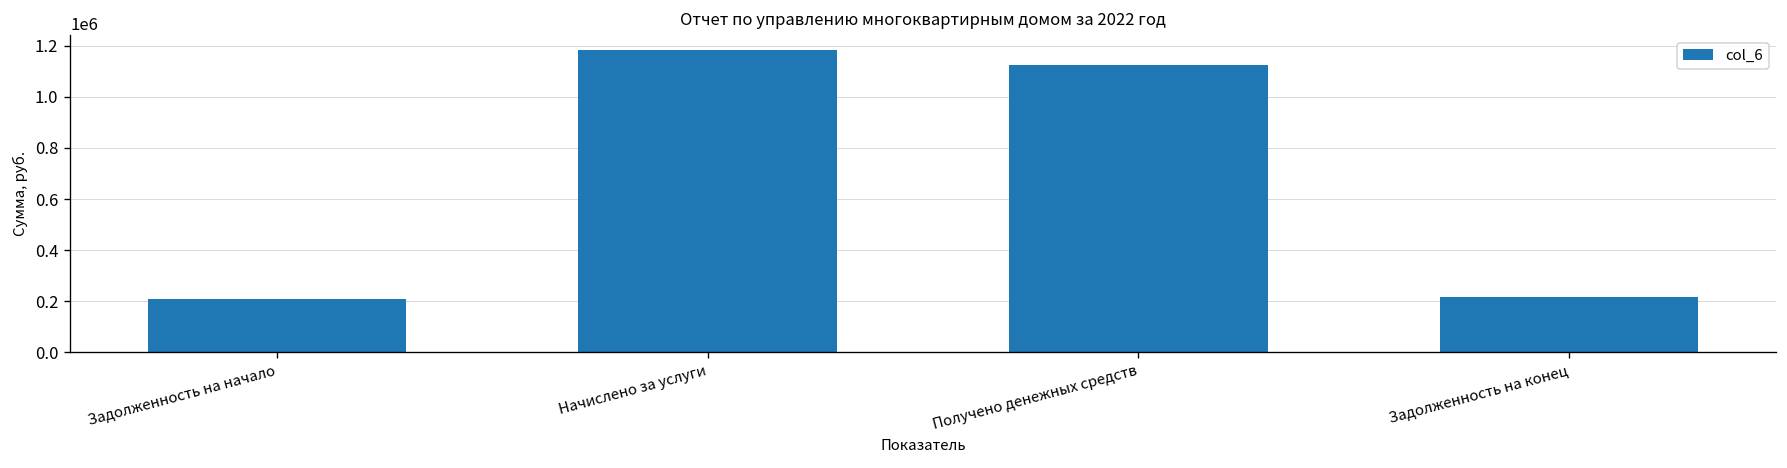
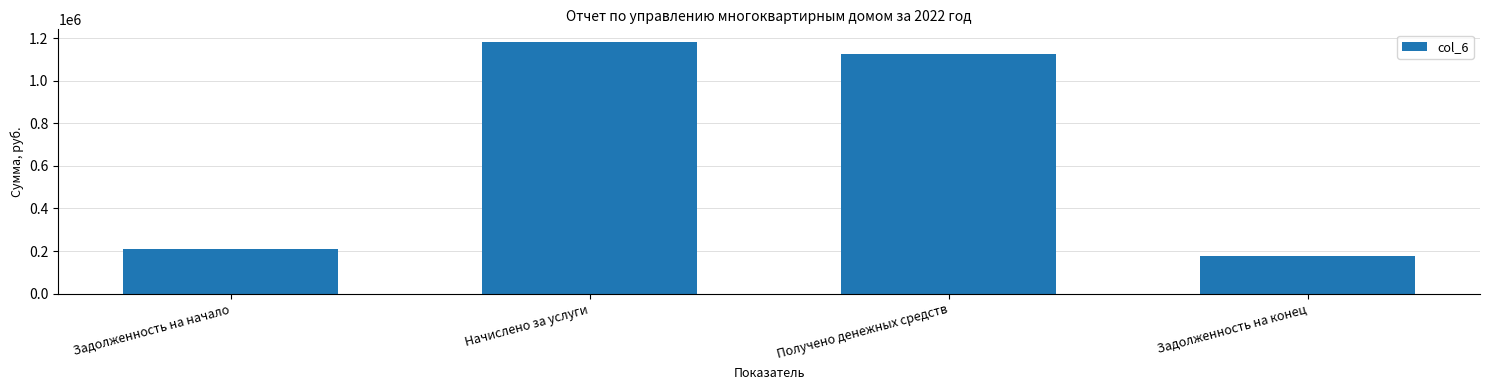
Задолженность на конец: 220000 -> 170000
